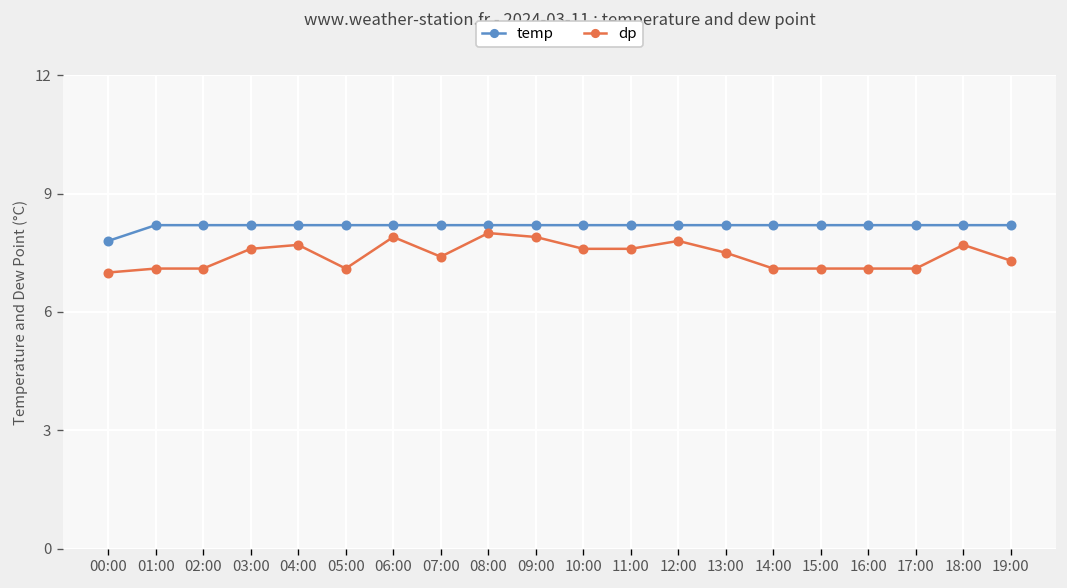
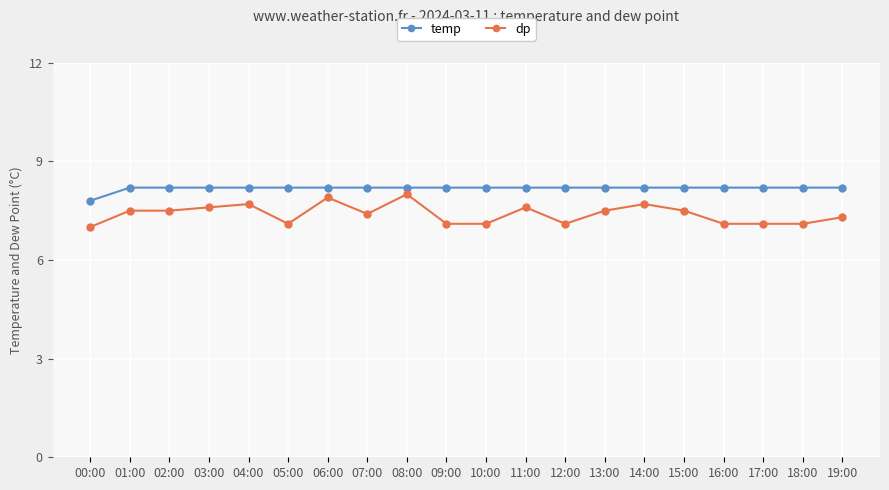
dp, 01:00: 7.1 -> 7.5
dp, 02:00: 7.1 -> 7.5
dp, 09:00: 7.9 -> 7.1
dp, 10:00: 7.6 -> 7.1
dp, 12:00: 7.8 -> 7.1
dp, 14:00: 7.1 -> 7.7
dp, 15:00: 7.1 -> 7.5
dp, 18:00: 7.7 -> 7.1
